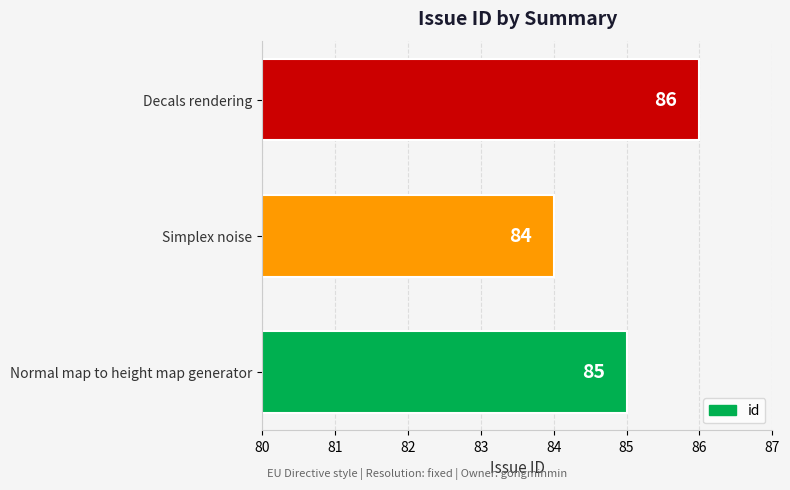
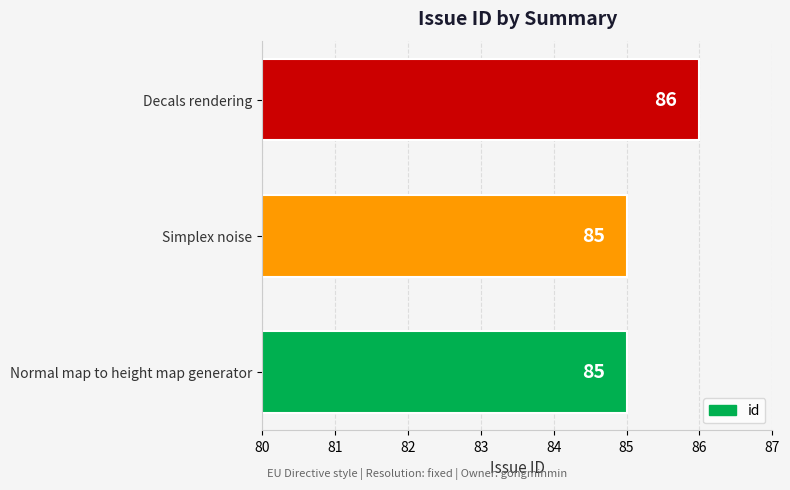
Simplex noise: 84 -> 85
